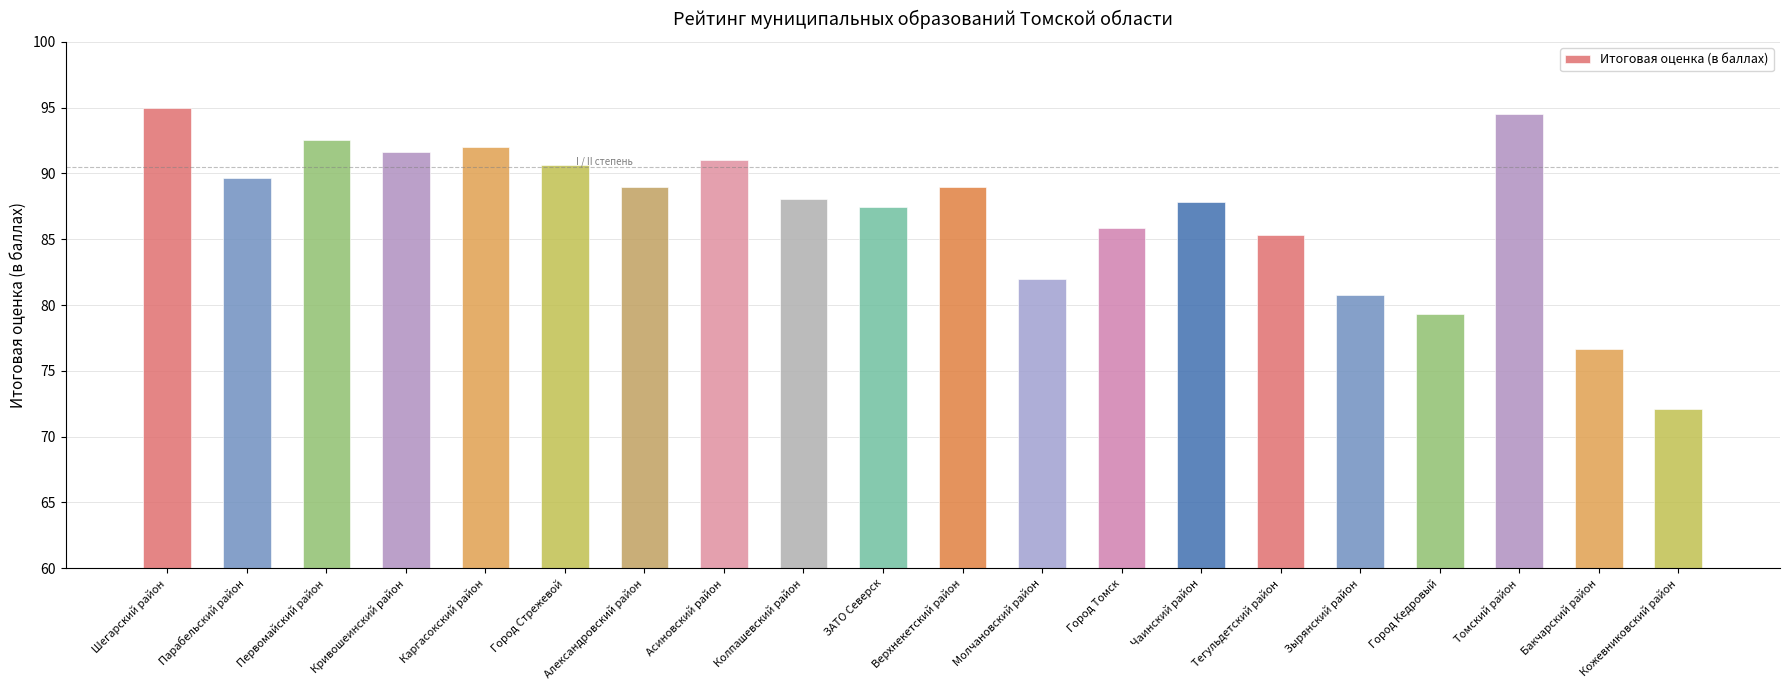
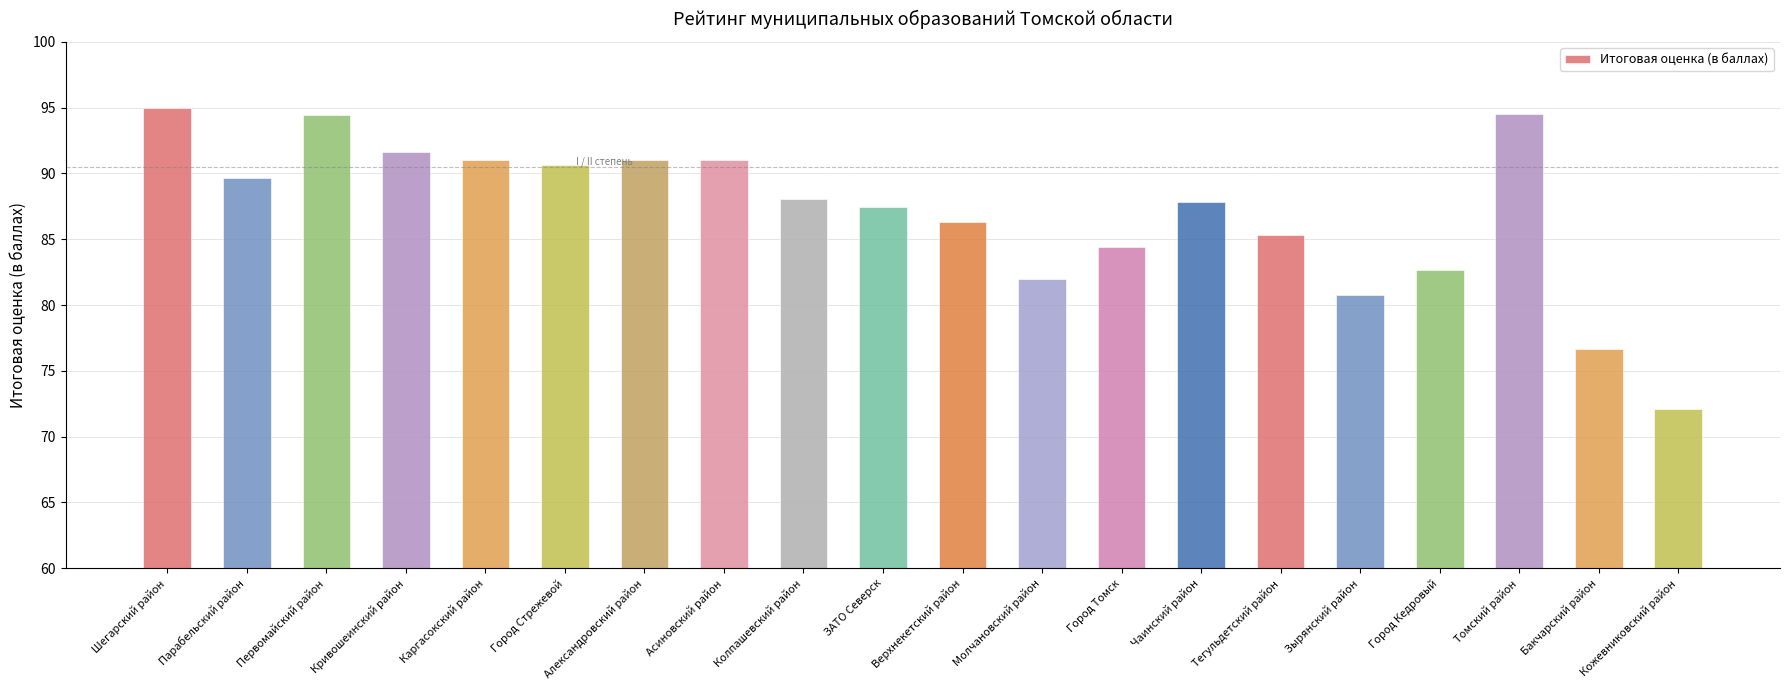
Первомайский район: 92.5 -> 94.4
Каргасокский район: 92 -> 91
Александровский район: 89 -> 91
Верхнекетский район: 89.0 -> 86.3
Город Томск: 85.8 -> 84.4
Город Кедровый: 79.3 -> 82.6
